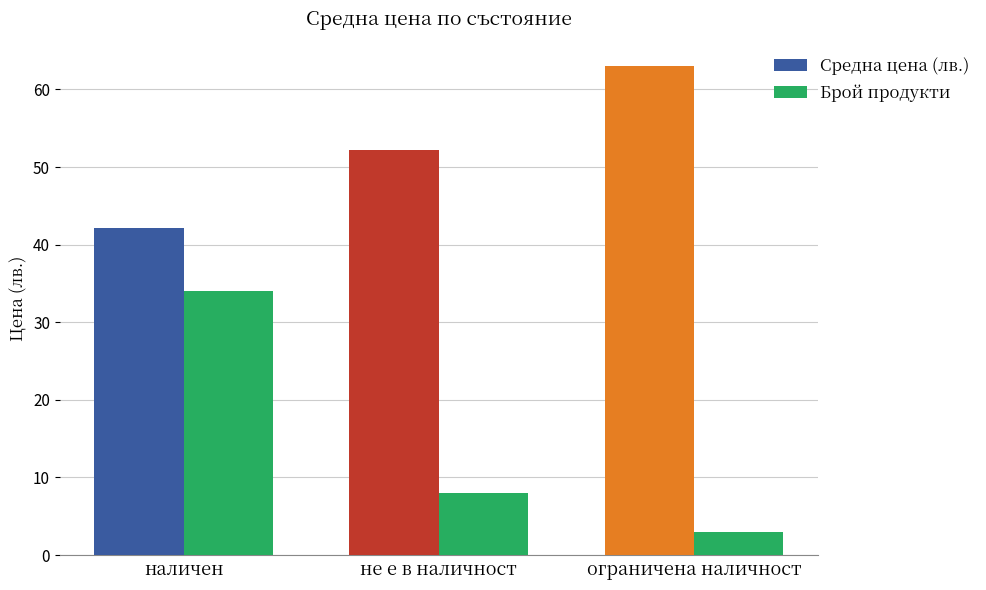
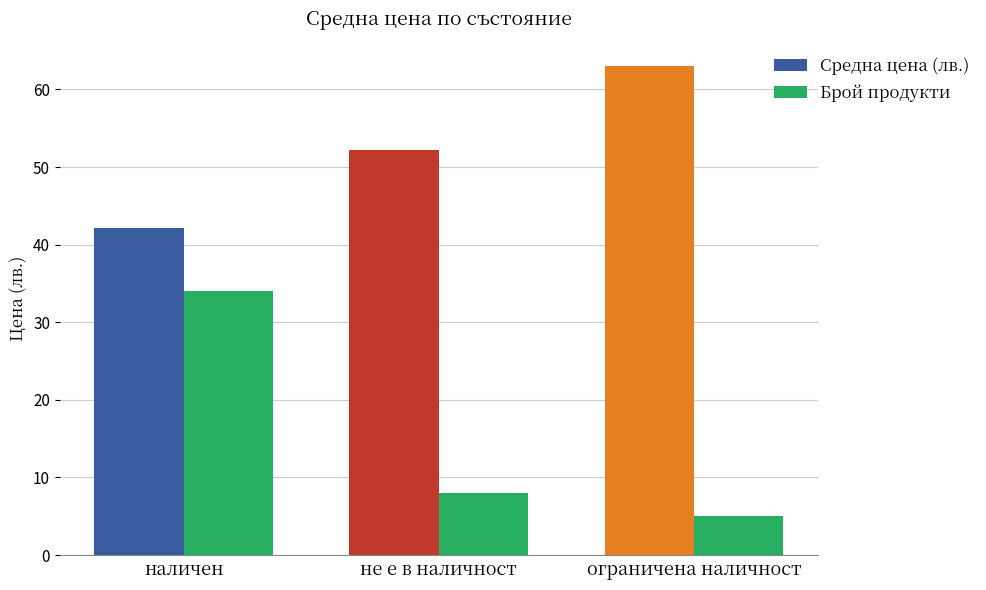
Брой продукти, ограничена наличност: 3 -> 5
